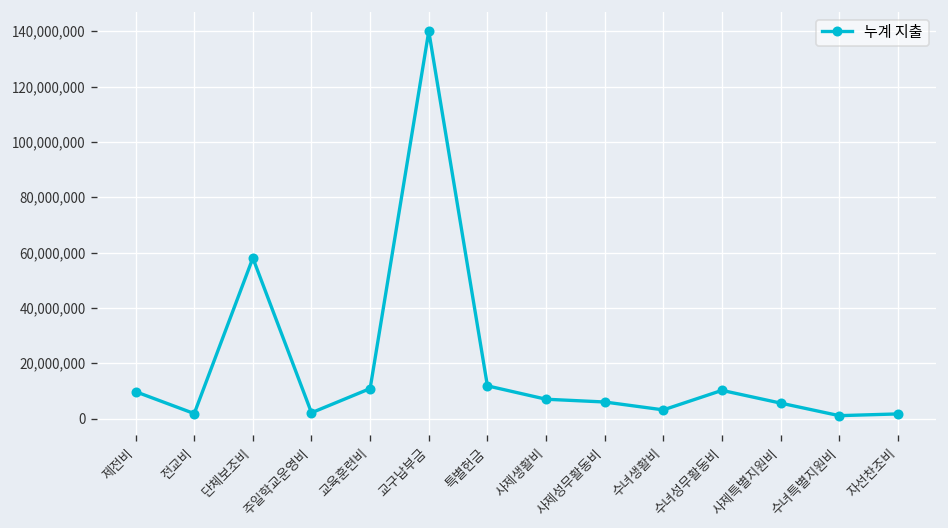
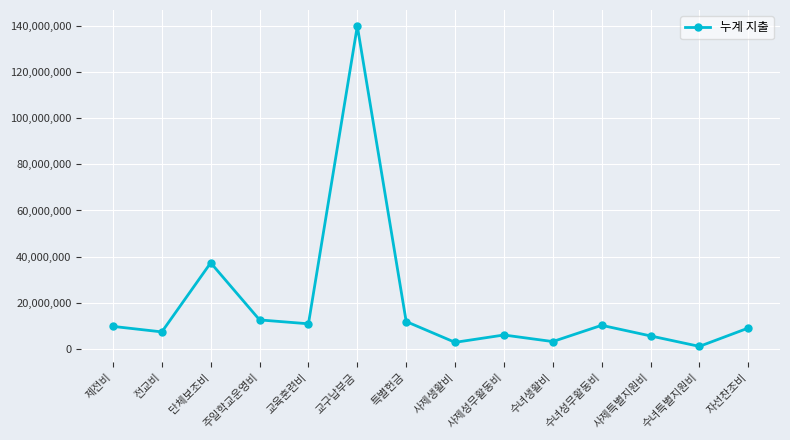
전교비: 2,000,000 -> 7,000,000
단체보조비: 58,000,000 -> 37,000,000
주일학교운영비: 2,000,000 -> 13,000,000
사제생활비: 7,000,000 -> 3,000,000
자선찬조비: 2,000,000 -> 9,000,000
